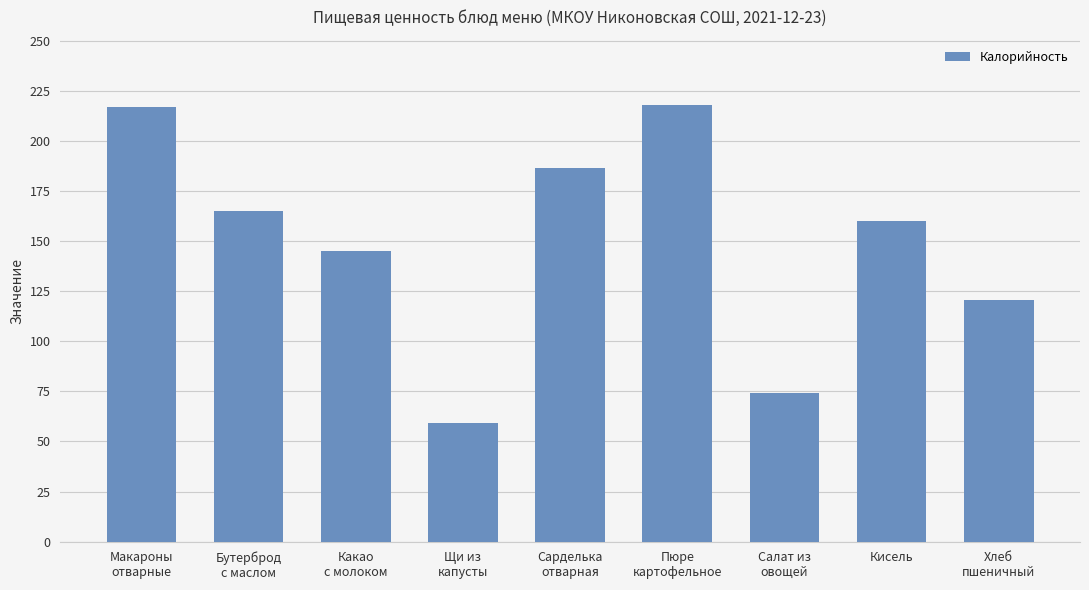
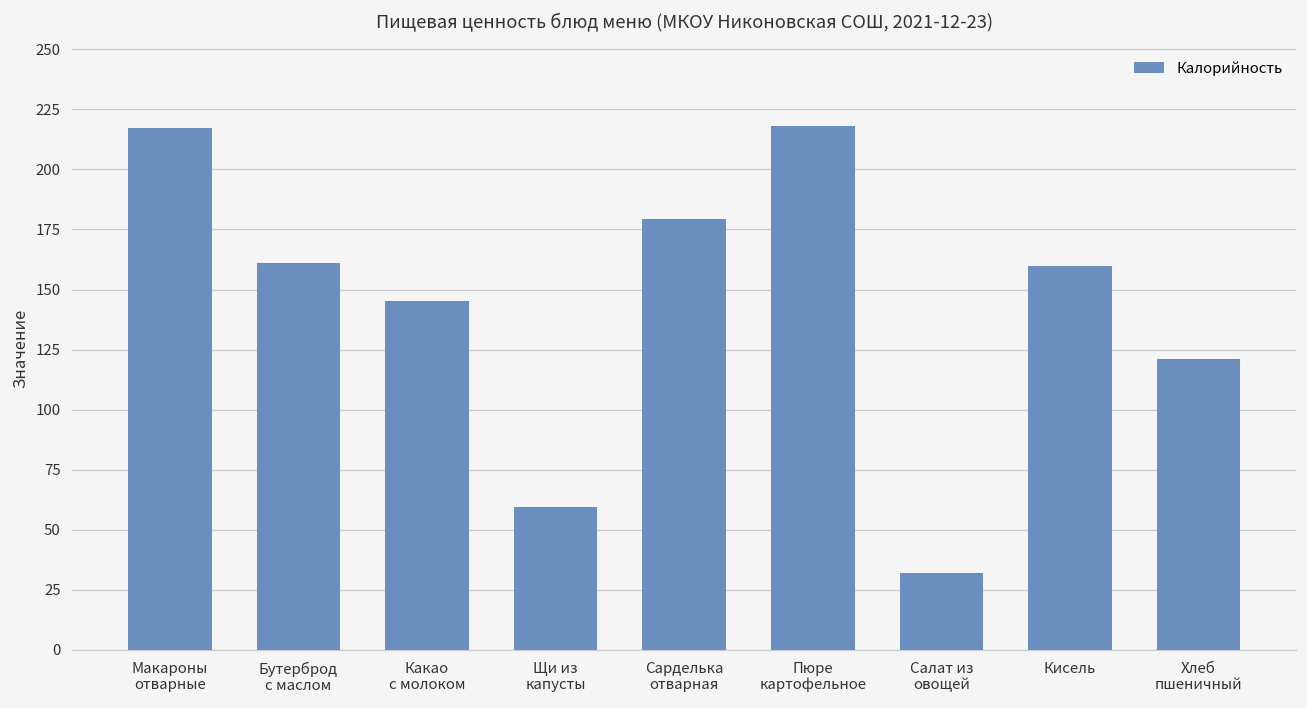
Бутерброд с маслом: 165 -> 161
Сарделька отварная: 187 -> 179
Салат из овощей: 74 -> 32
